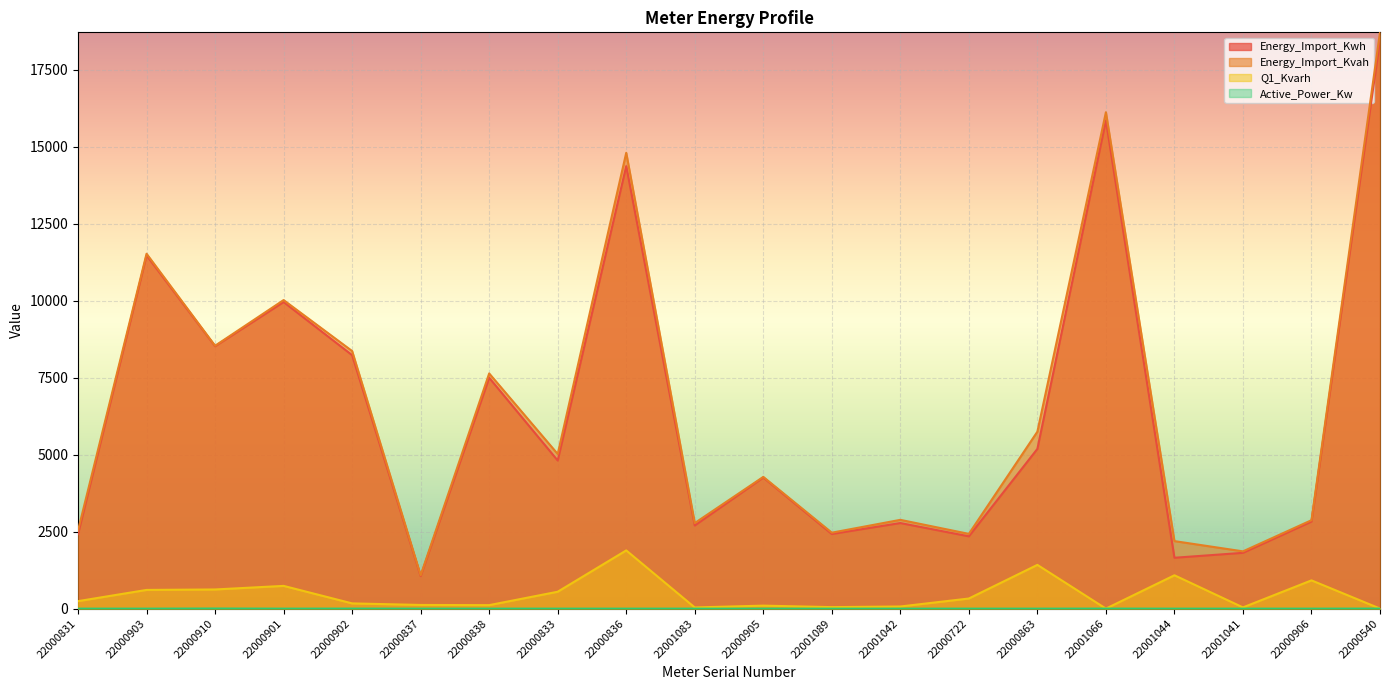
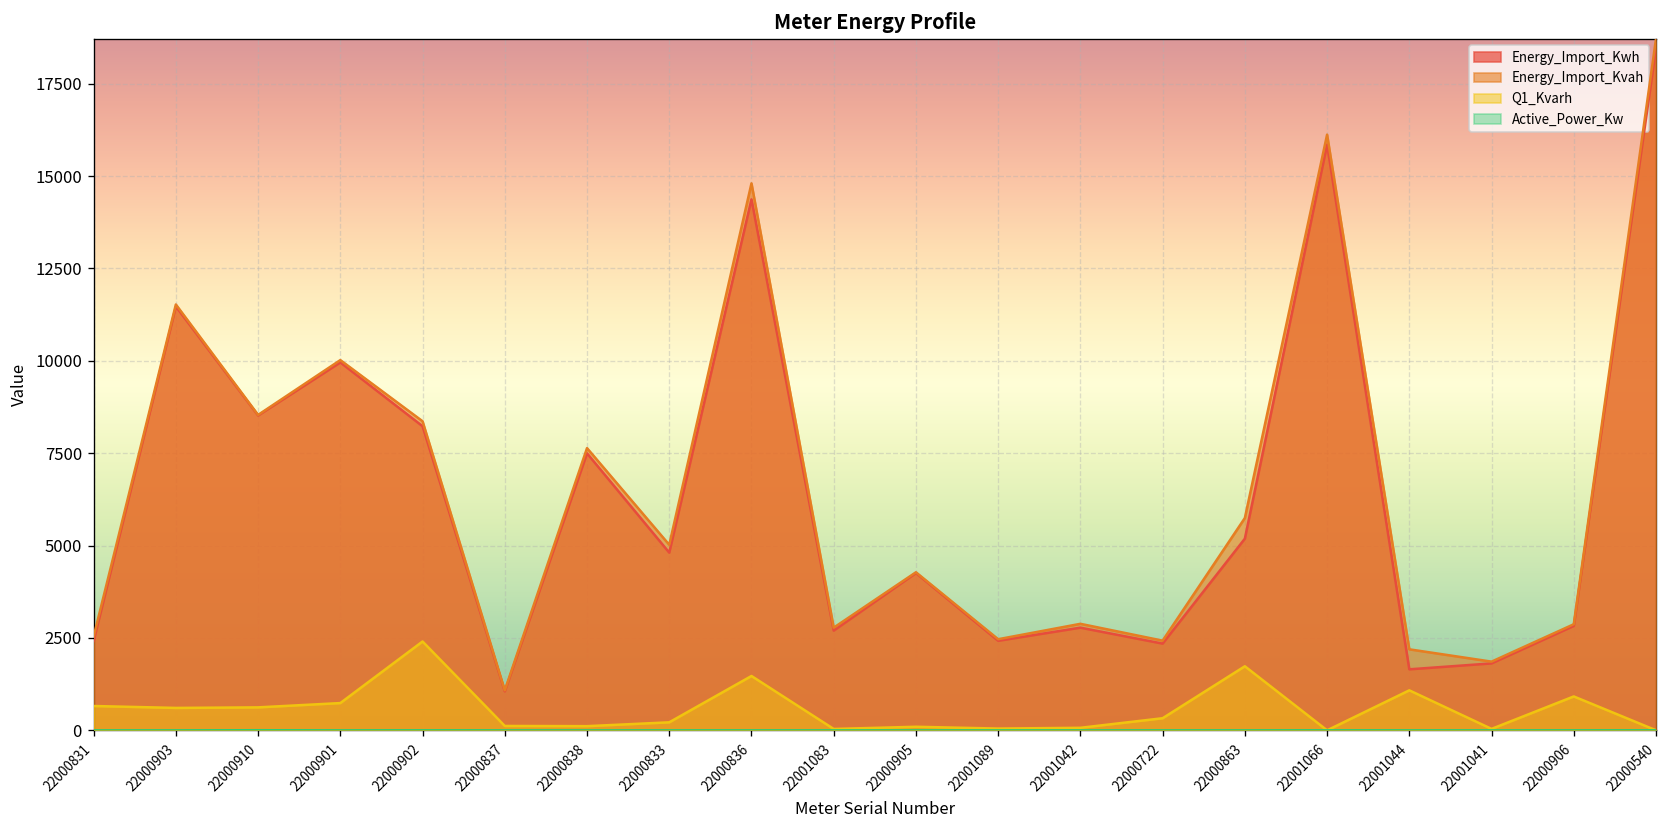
Q1_Kvarh, 22000831: 200 -> 700
Q1_Kvarh, 22000902: 200 -> 2400
Q1_Kvarh, 22000833: 500 -> 200
Q1_Kvarh, 22000836: 1900 -> 1500
Q1_Kvarh, 22000863: 1400 -> 1700
